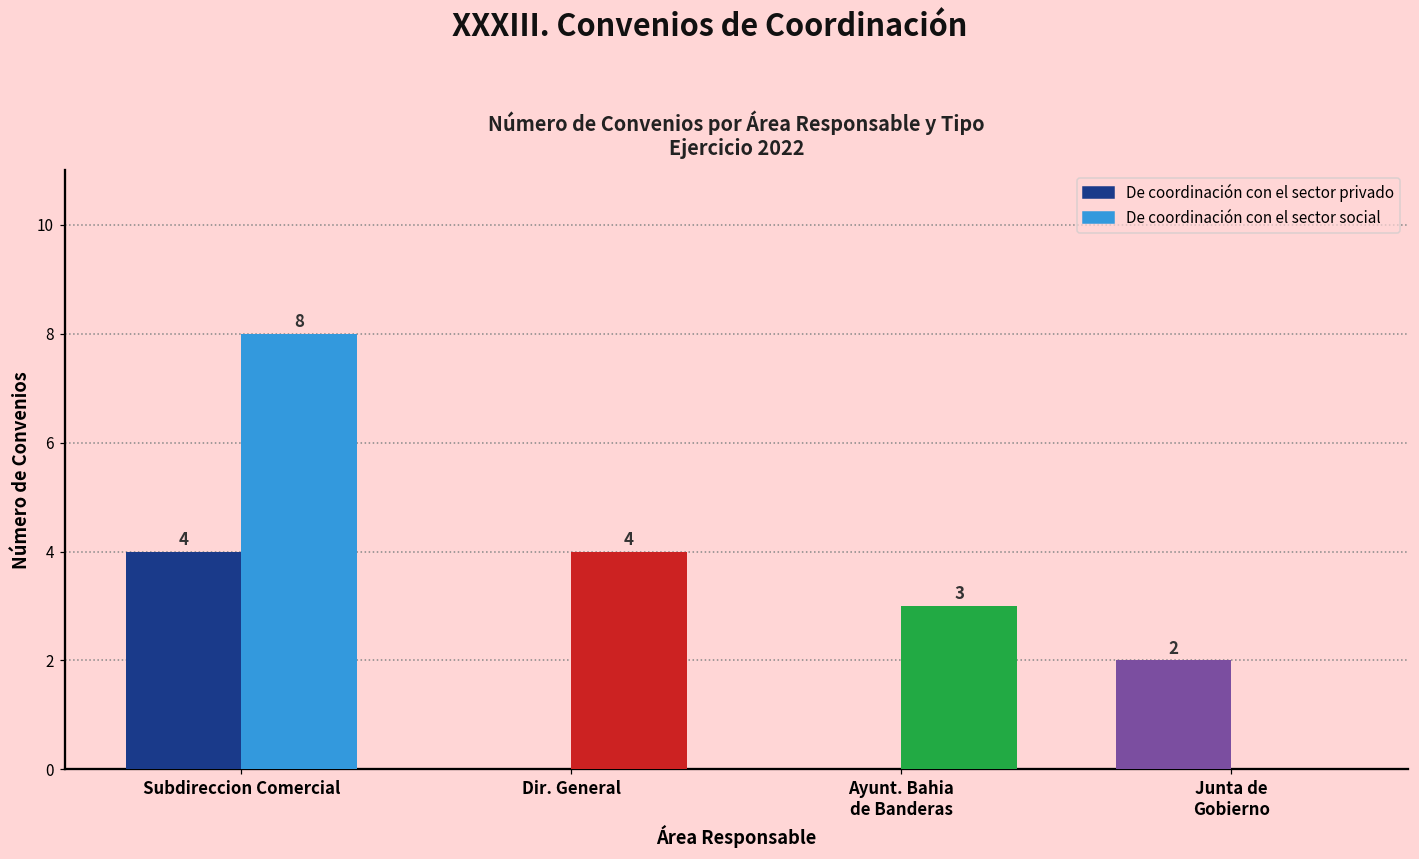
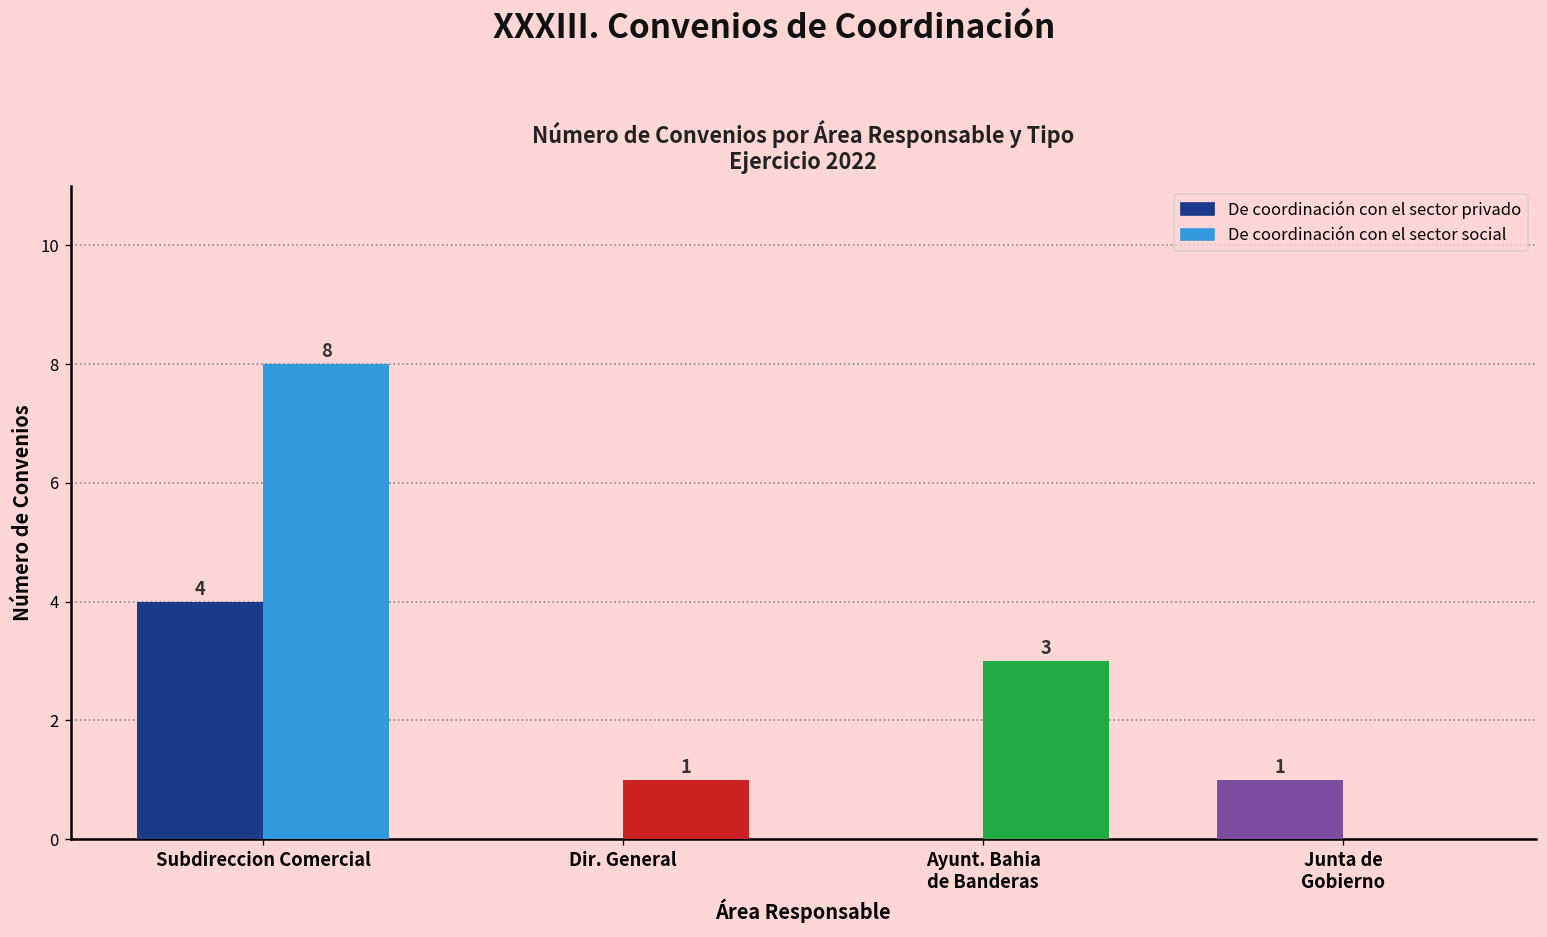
De coordinación con el sector social, Dir. General: 4 -> 1
De coordinación con el sector privado, Junta de Gobierno: 2 -> 1
